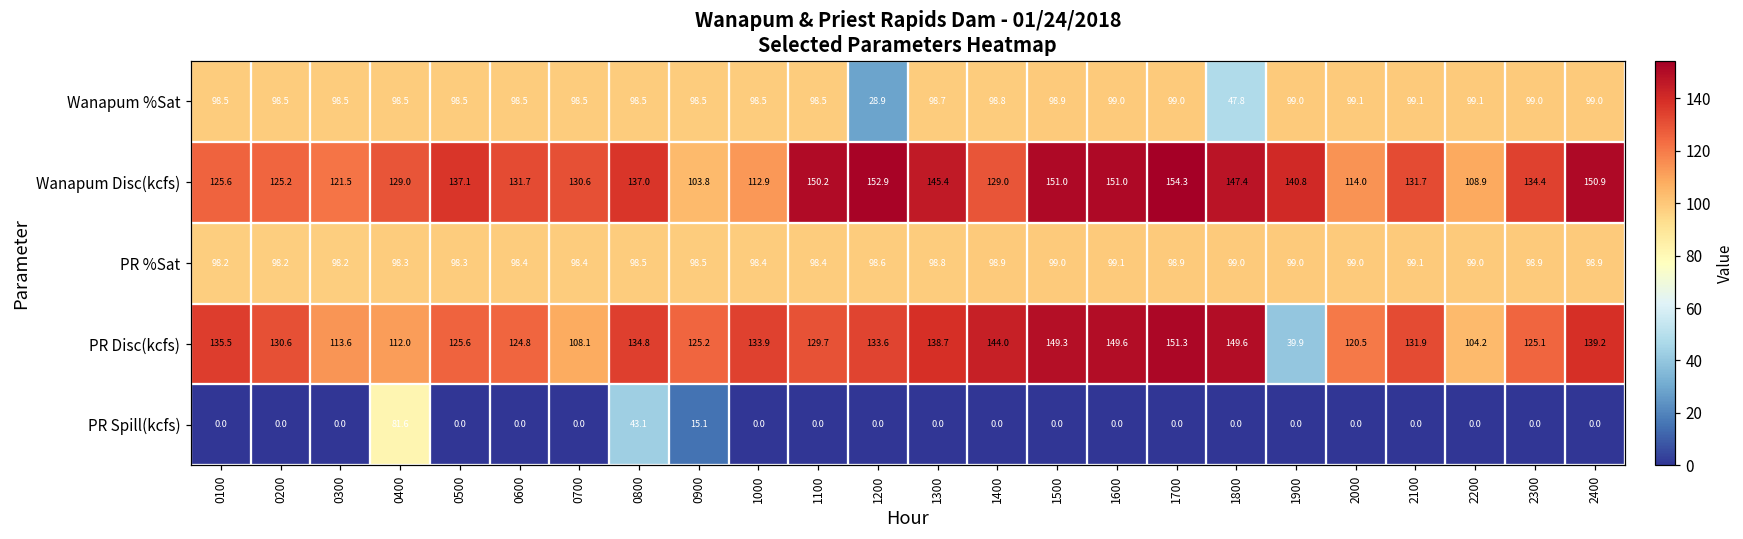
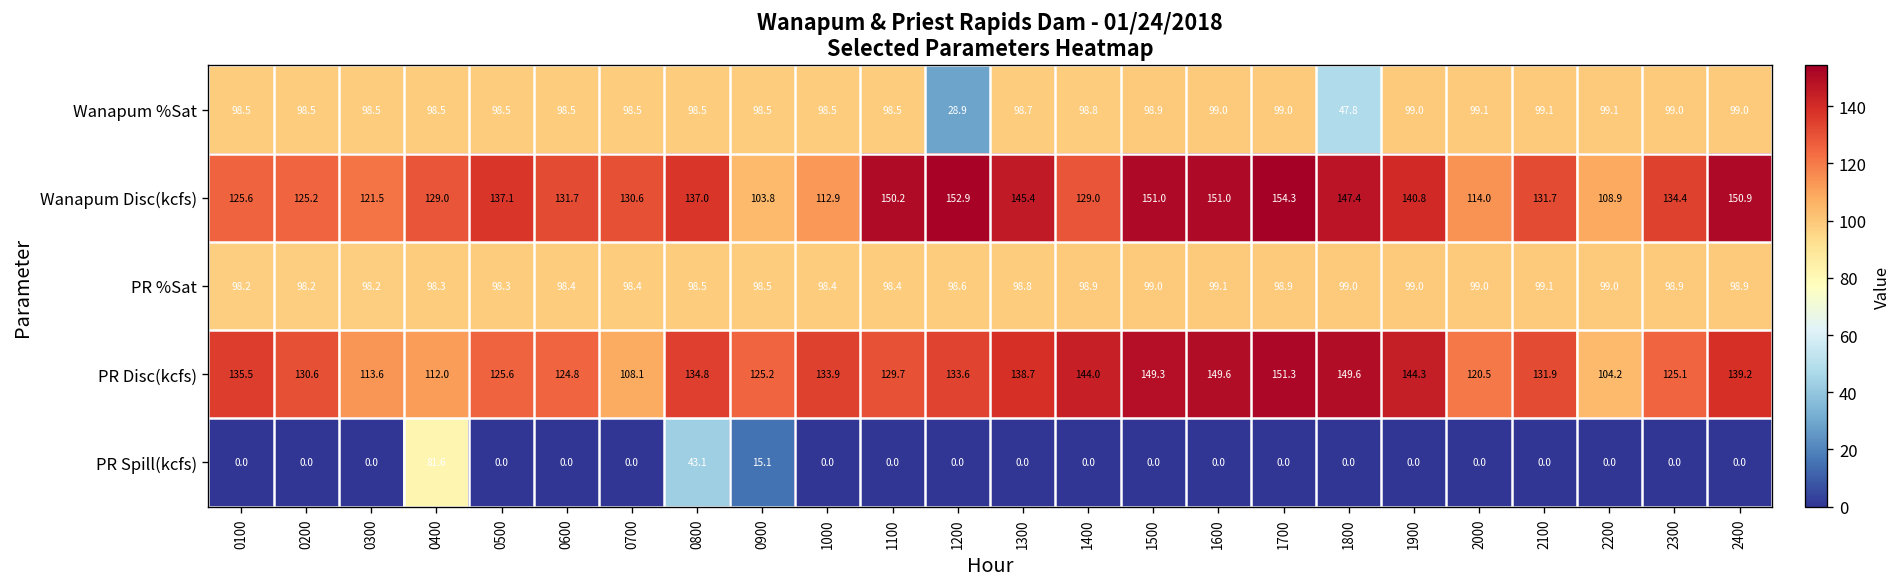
PR Disc(kcfs), 1900: 39.9 -> 144.3
